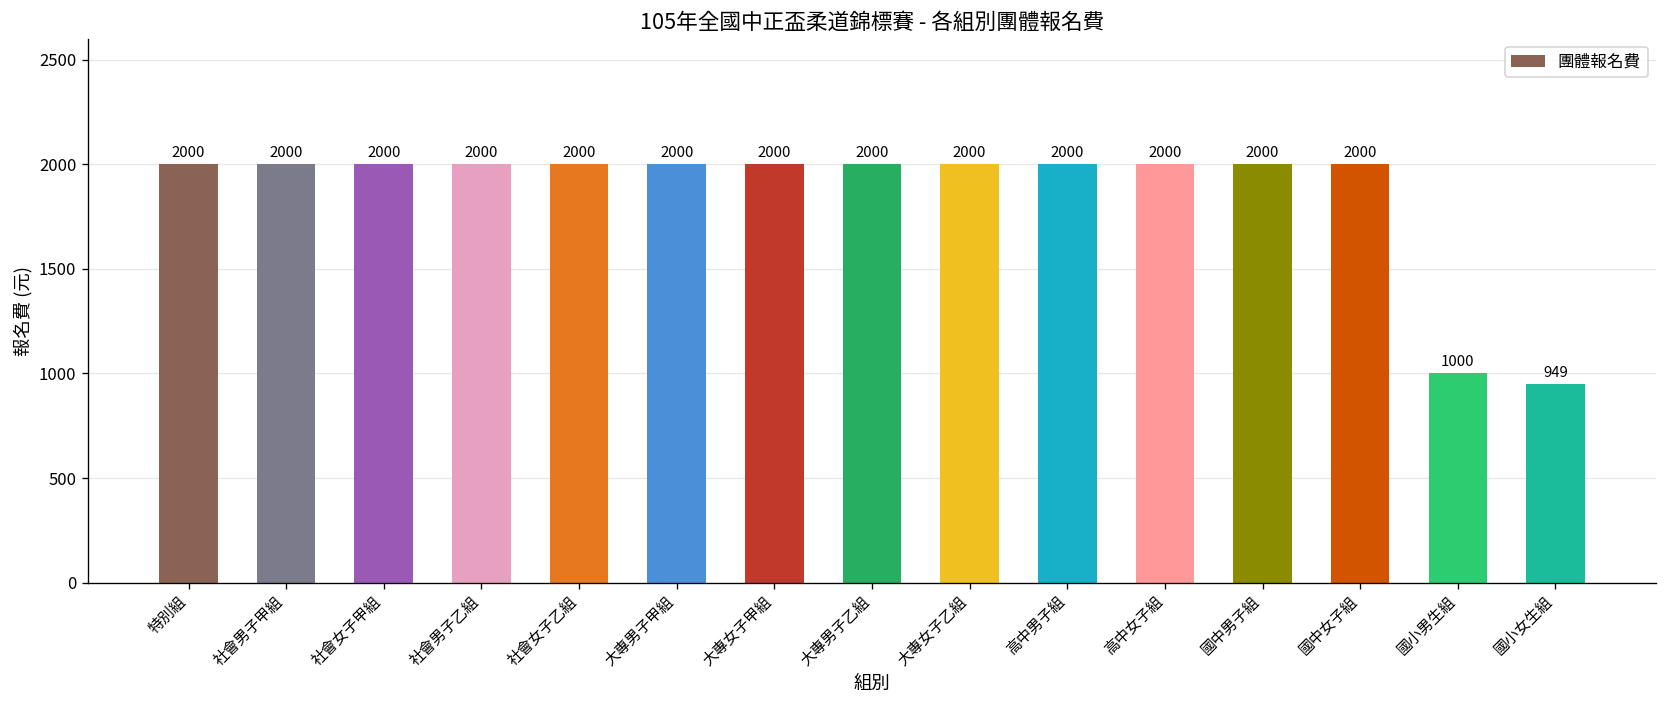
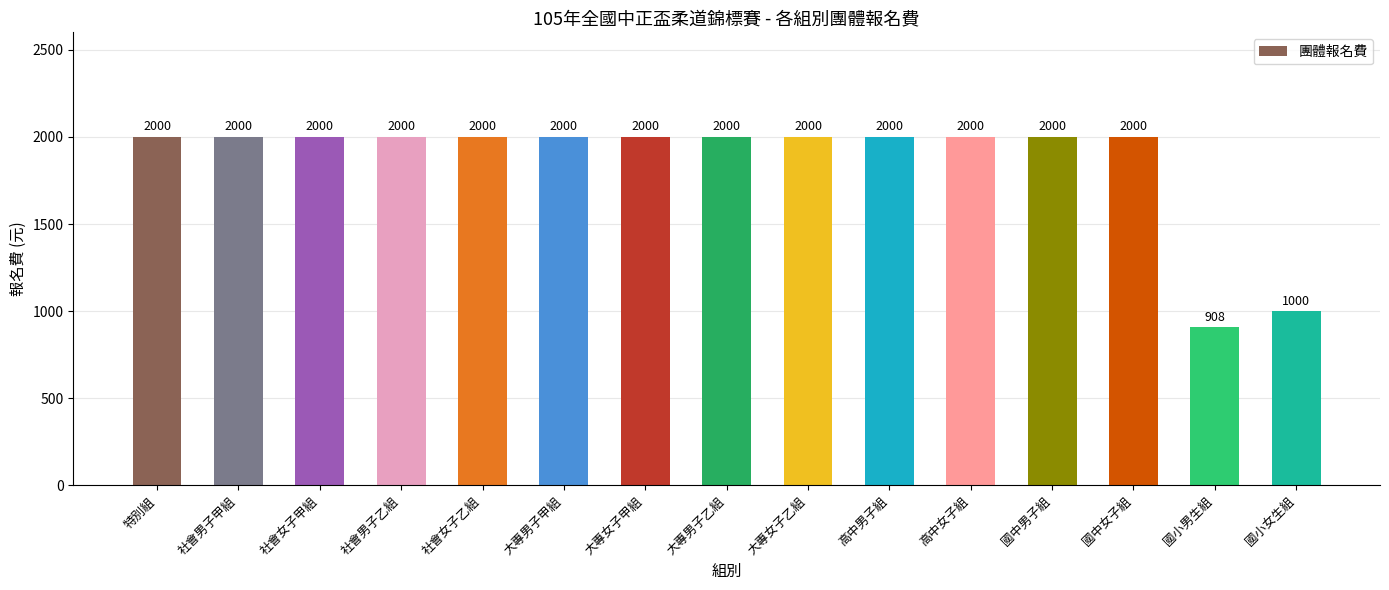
國小男生組: 1000 -> 908
國小女生組: 949 -> 1000
